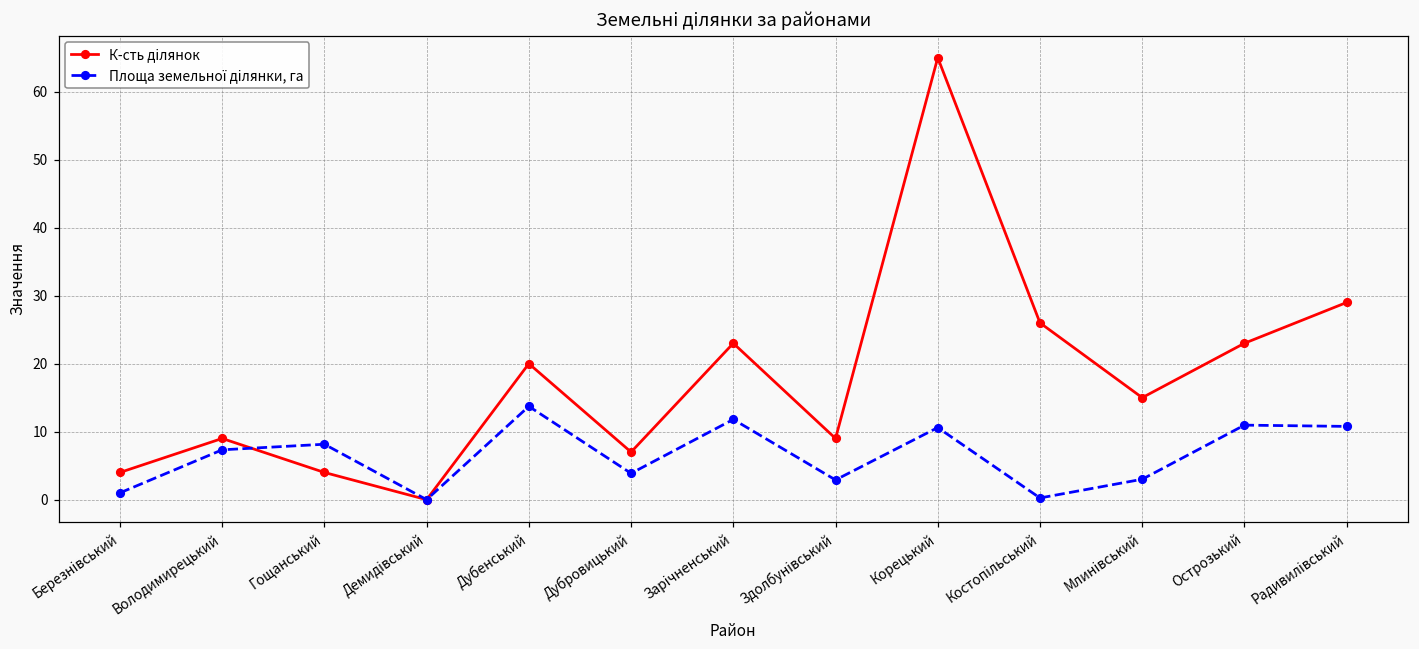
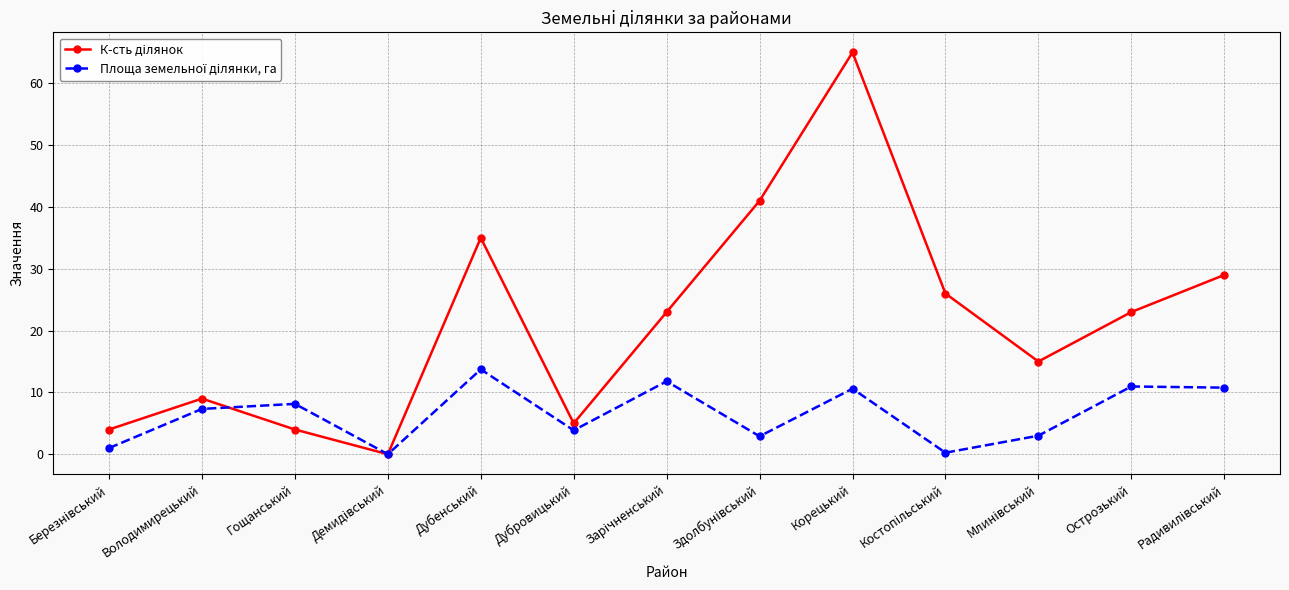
К-сть ділянок, Дубенський: 20 -> 35
К-сть ділянок, Дубровицький: 7 -> 5
К-сть ділянок, Здолбунівський: 9 -> 41
